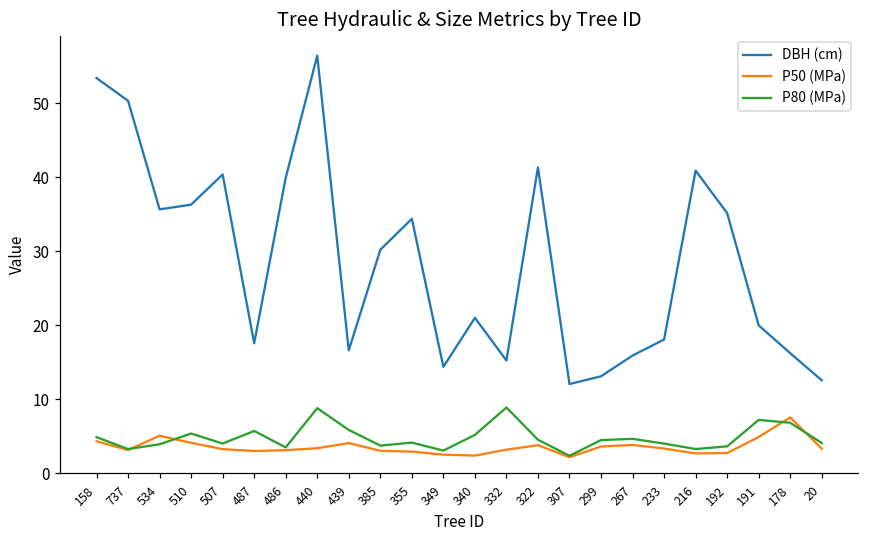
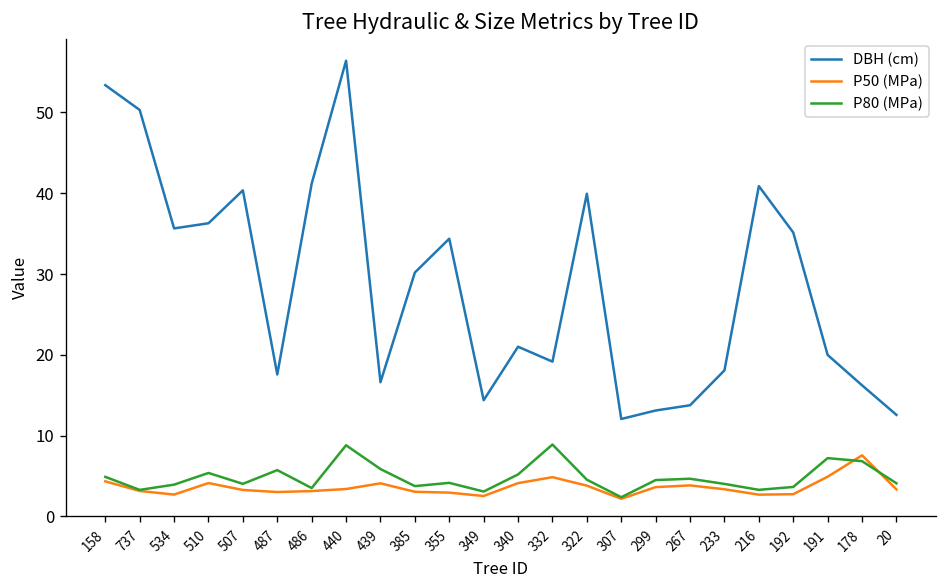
P50 (MPa), 534: 5 -> 3
DBH (cm), 486: 40 -> 41
P50 (MPa), 340: 2 -> 4
DBH (cm), 332: 15 -> 19
P50 (MPa), 332: 3 -> 5
DBH (cm), 322: 41 -> 40
DBH (cm), 267: 16 -> 14
